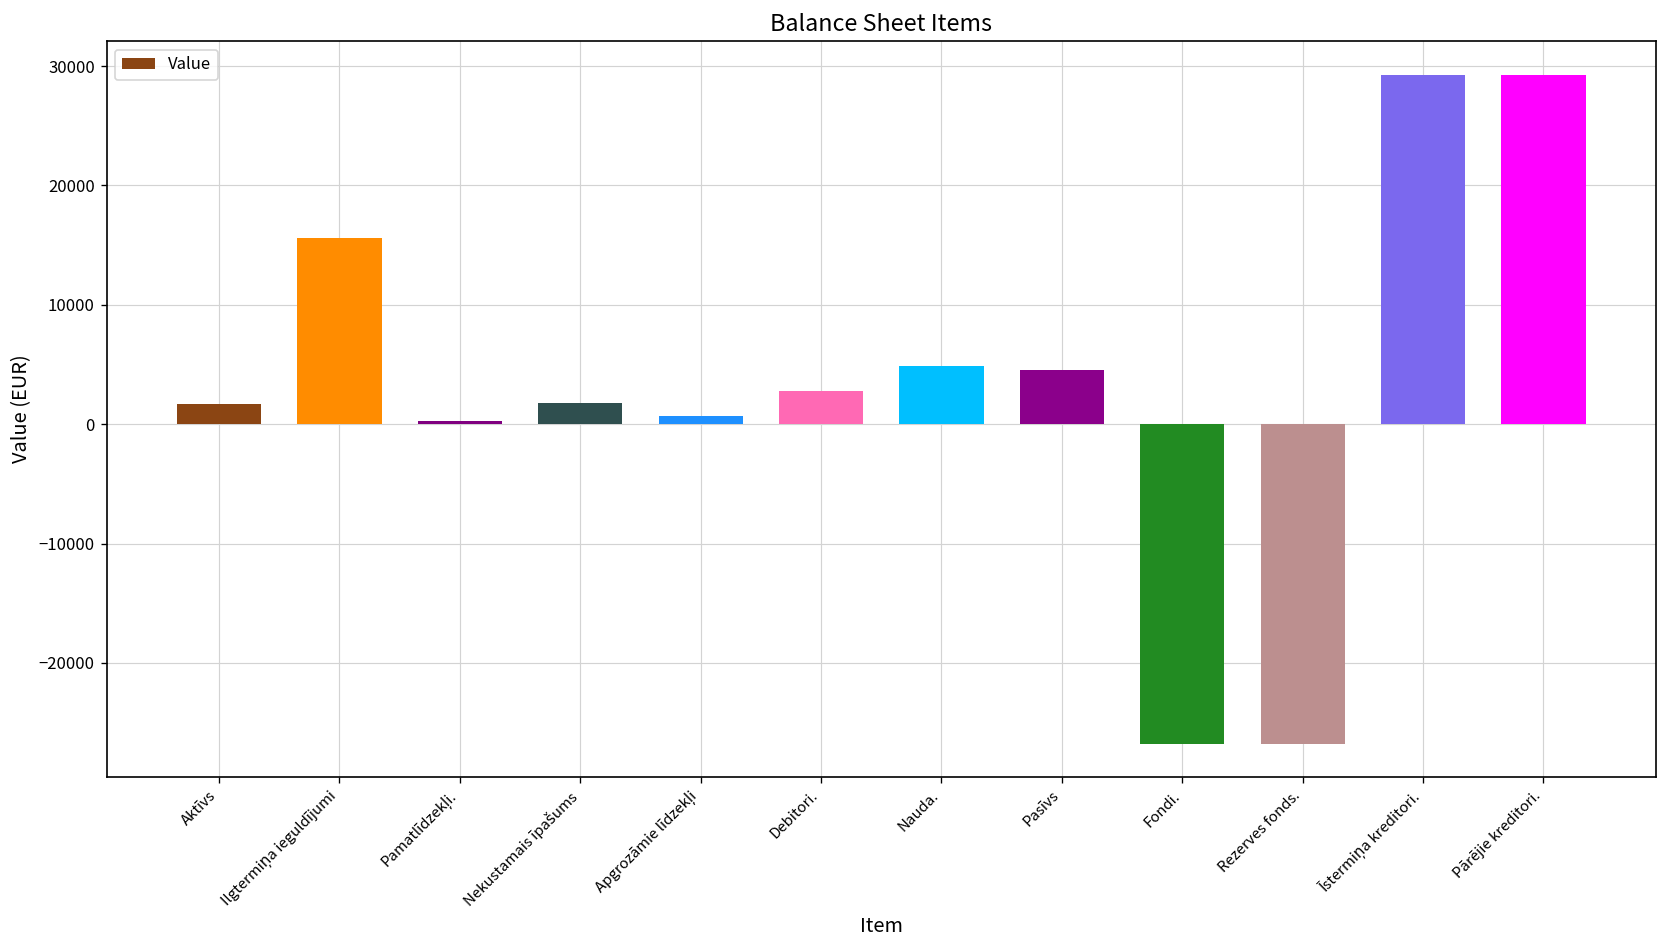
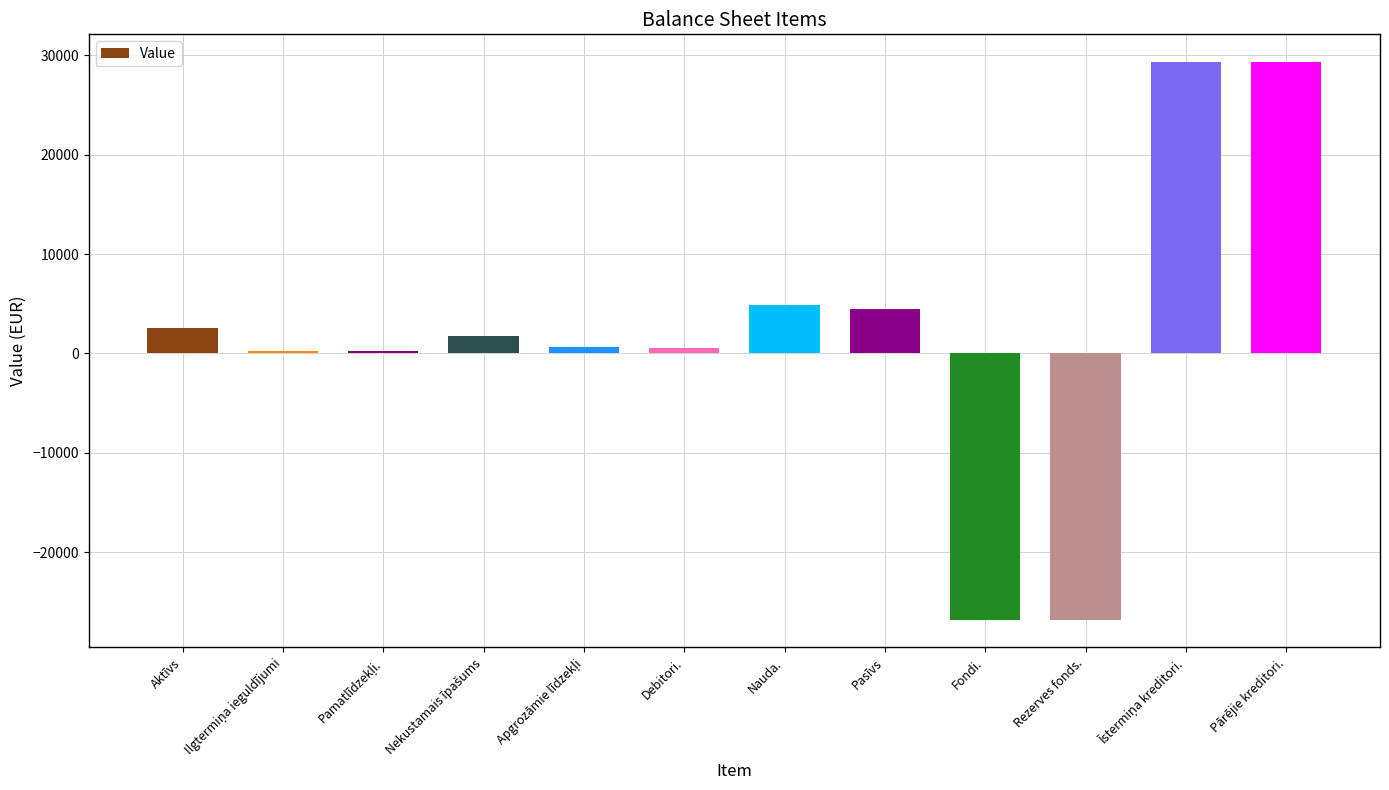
Aktīvs: 2000 -> 3000
Ilgtermiņa ieguldījumi: 16000 -> 0
Debitori.: 3000 -> 1000
